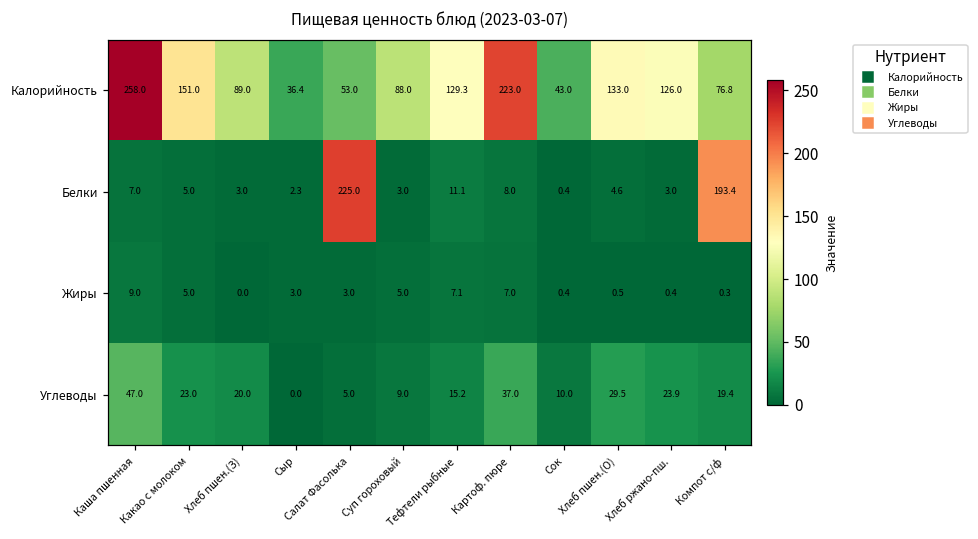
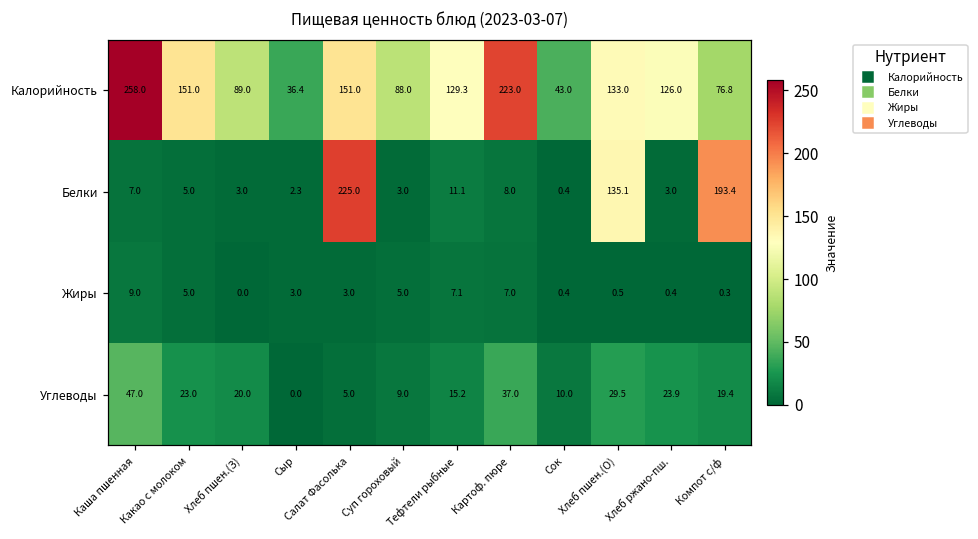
Калорийность, Салат Фасолька: 53.0 -> 151.0
Белки, Хлеб пшен.(О): 4.6 -> 135.1
